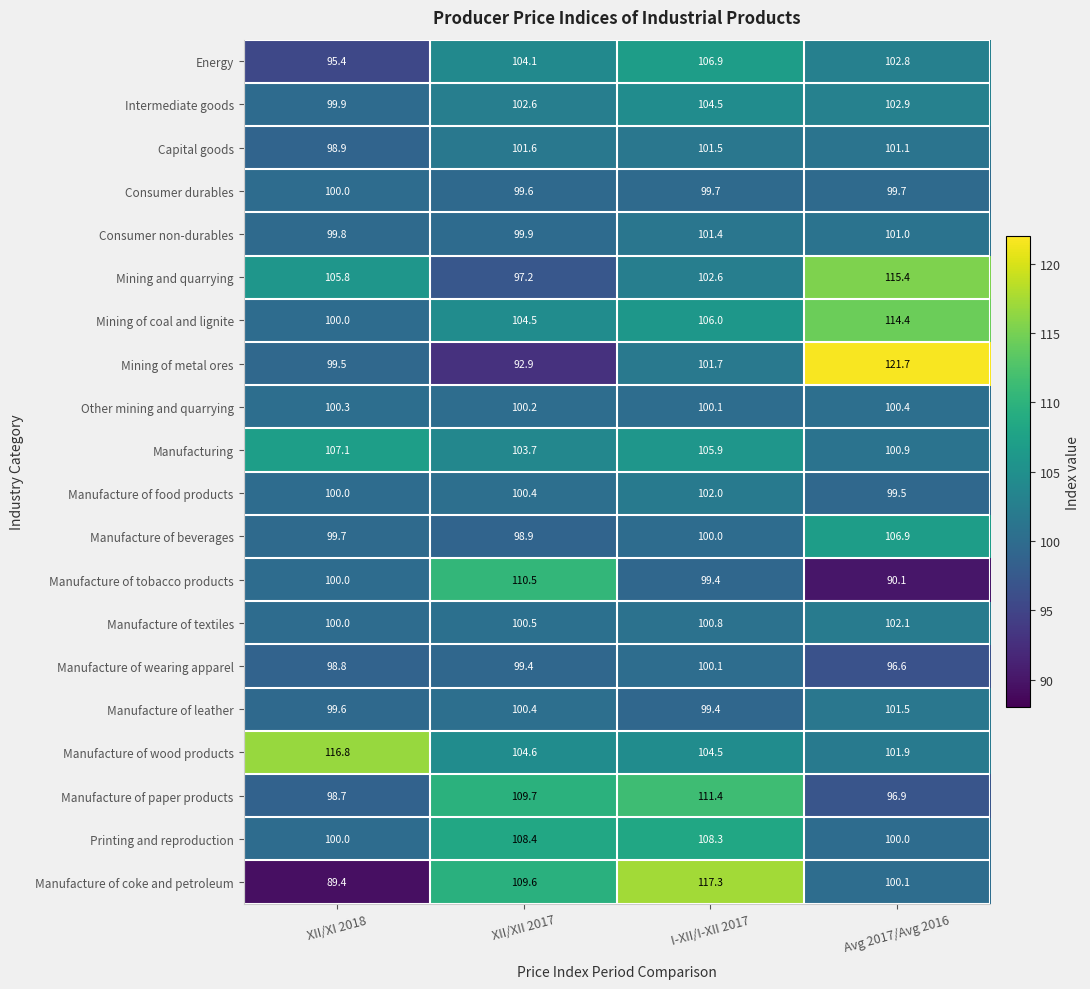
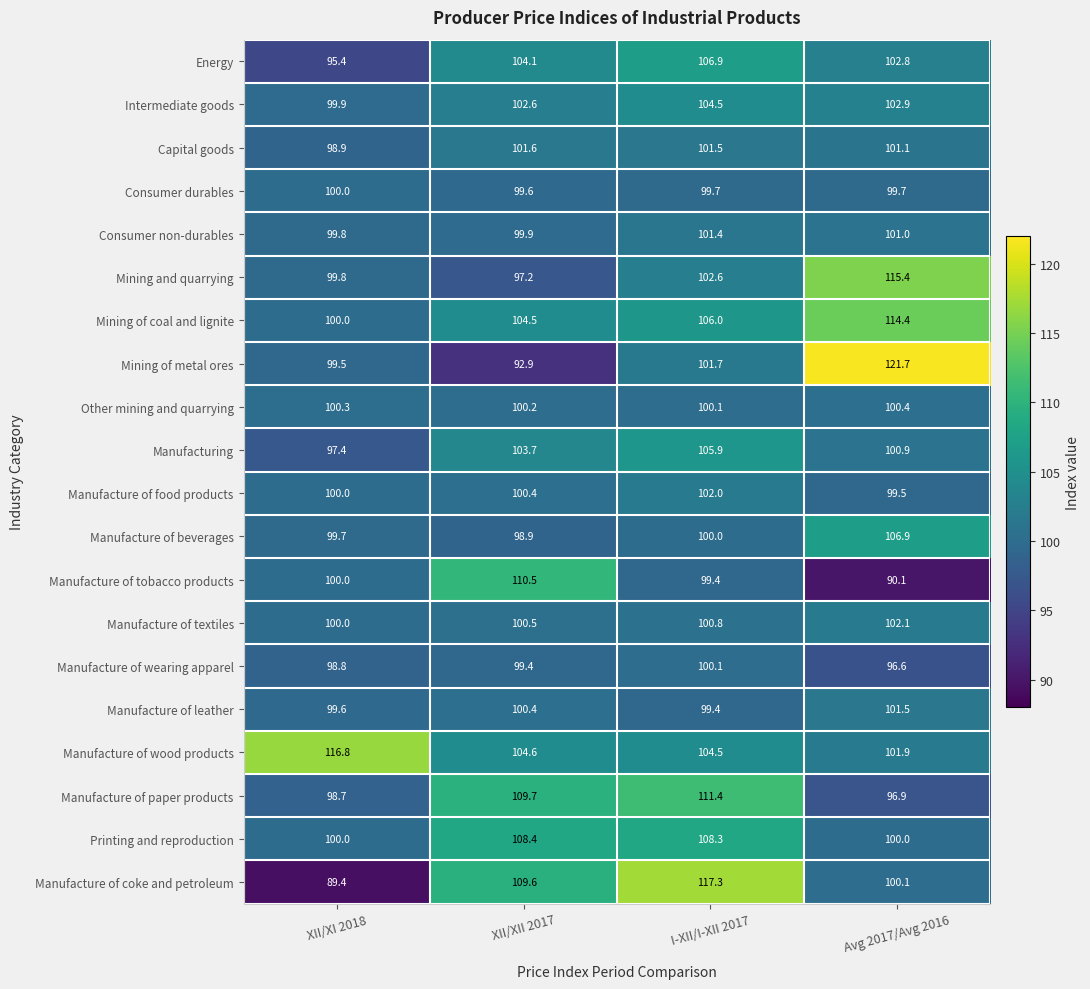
Mining and quarrying, XII/XI 2018: 105.8 -> 99.8
Manufacturing, XII/XI 2018: 107.1 -> 97.4
